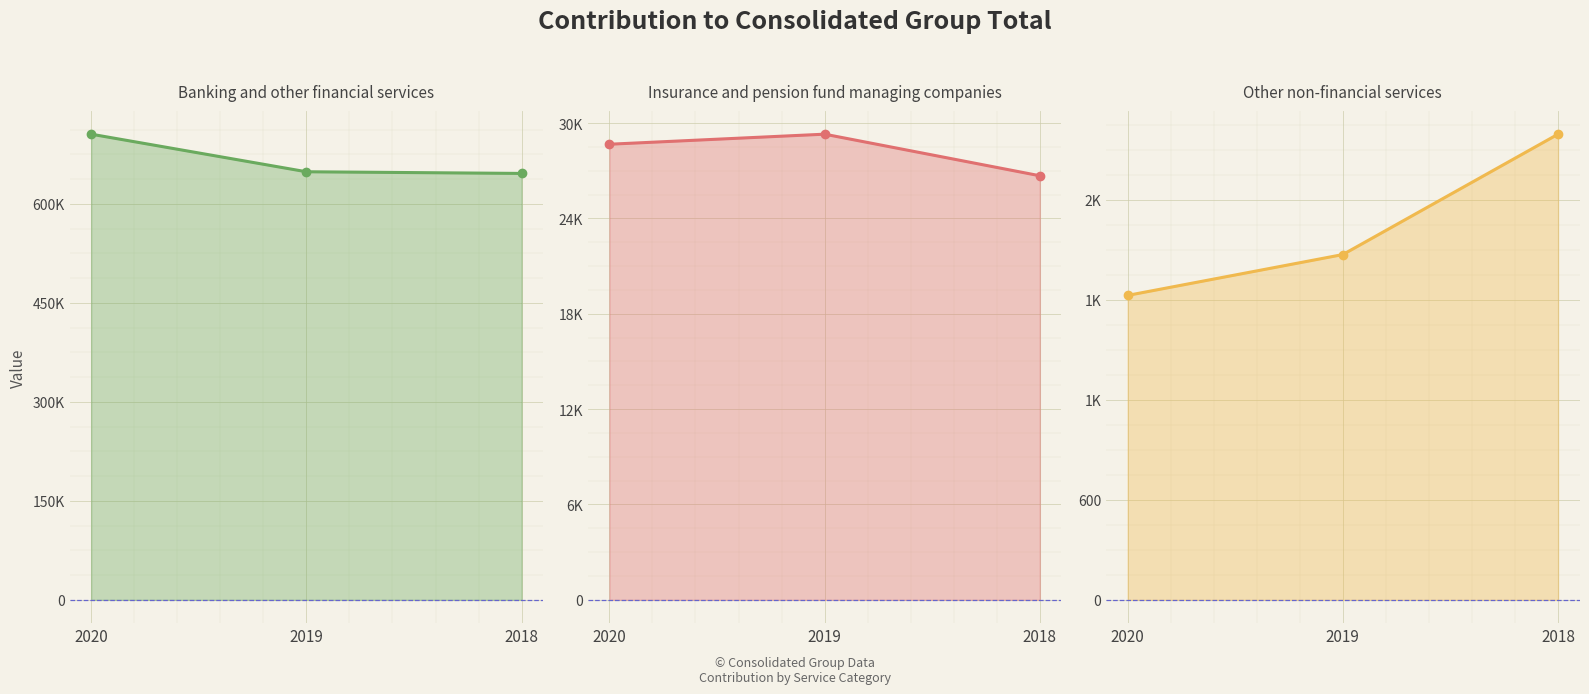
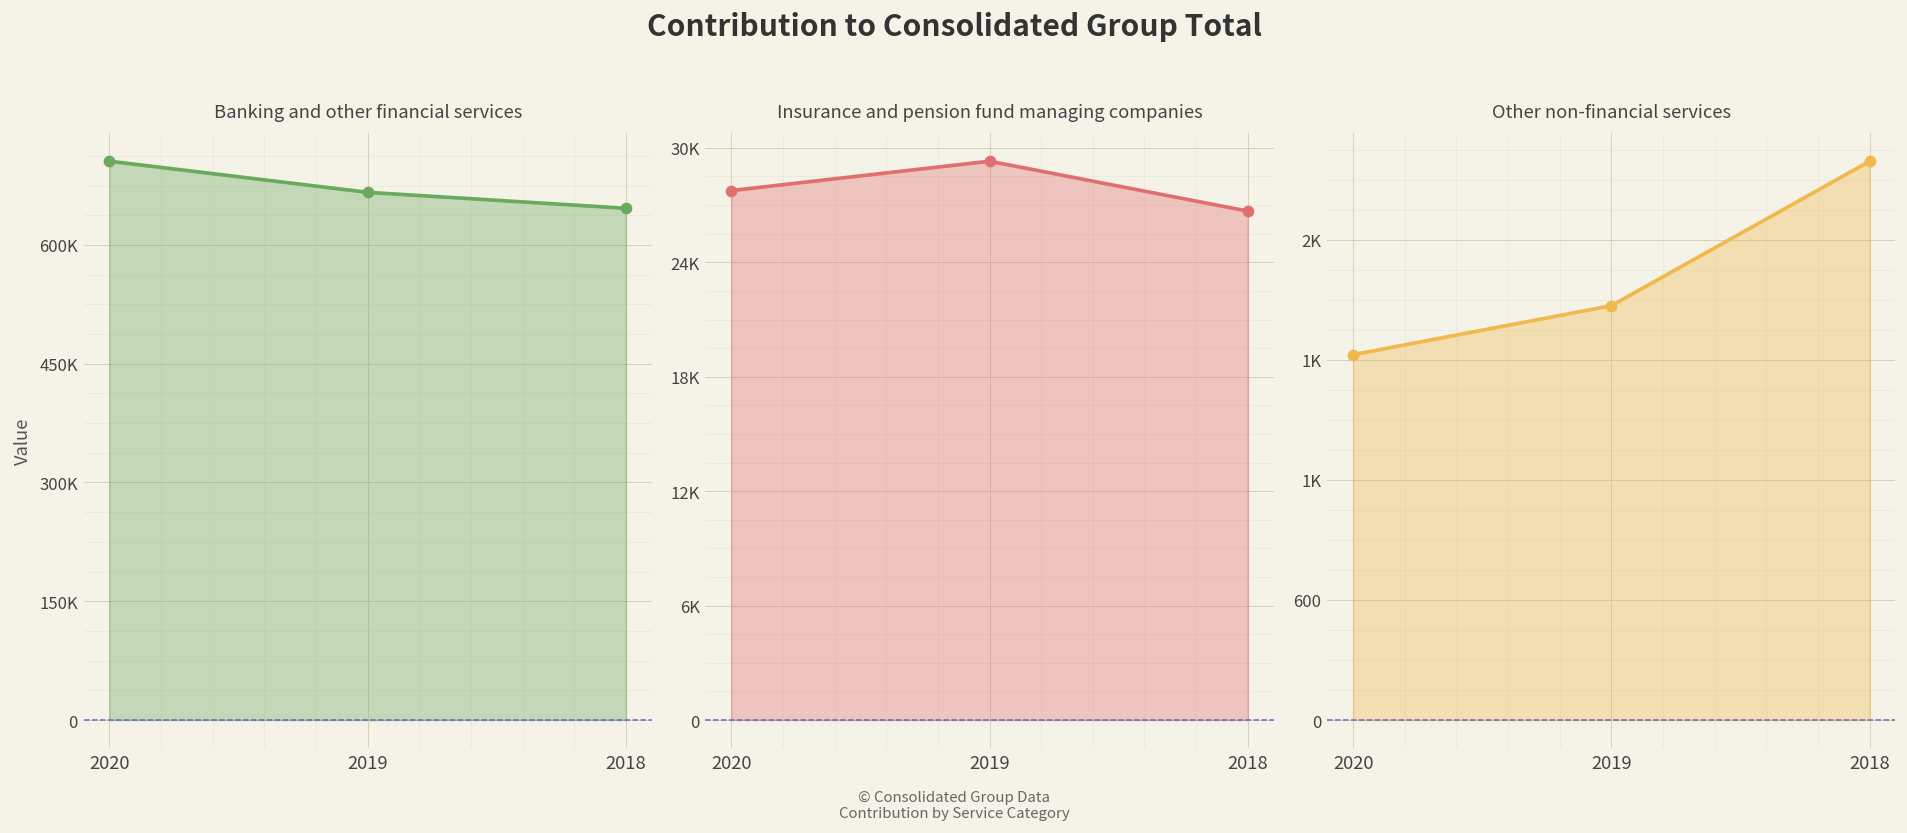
Banking and other financial services, 2019: 650000 -> 670000
Insurance and pension fund managing companies, 2020: 28700 -> 27800
